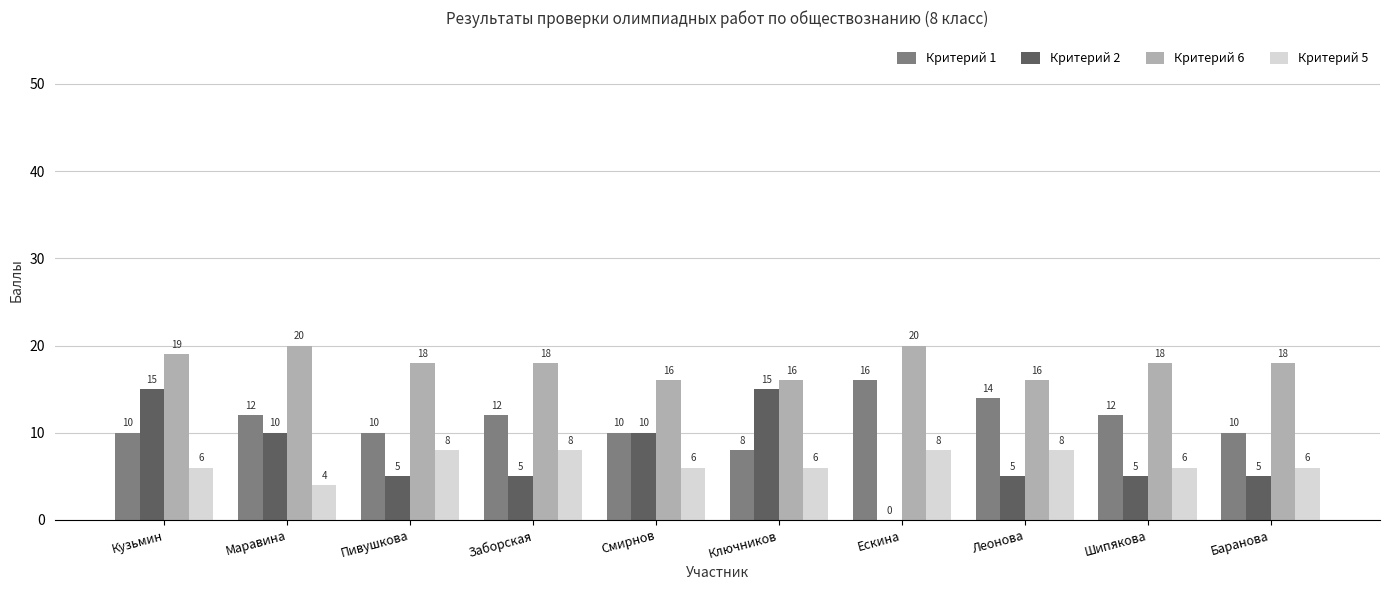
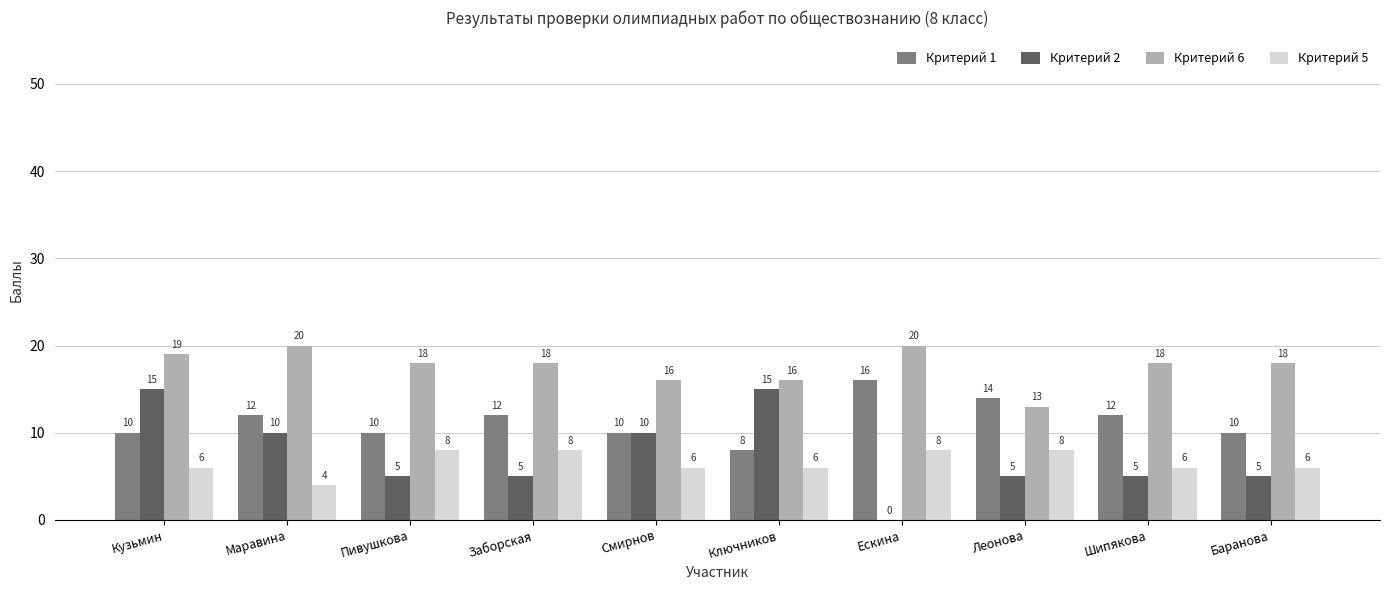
Критерий 6, Леонова: 16 -> 13
